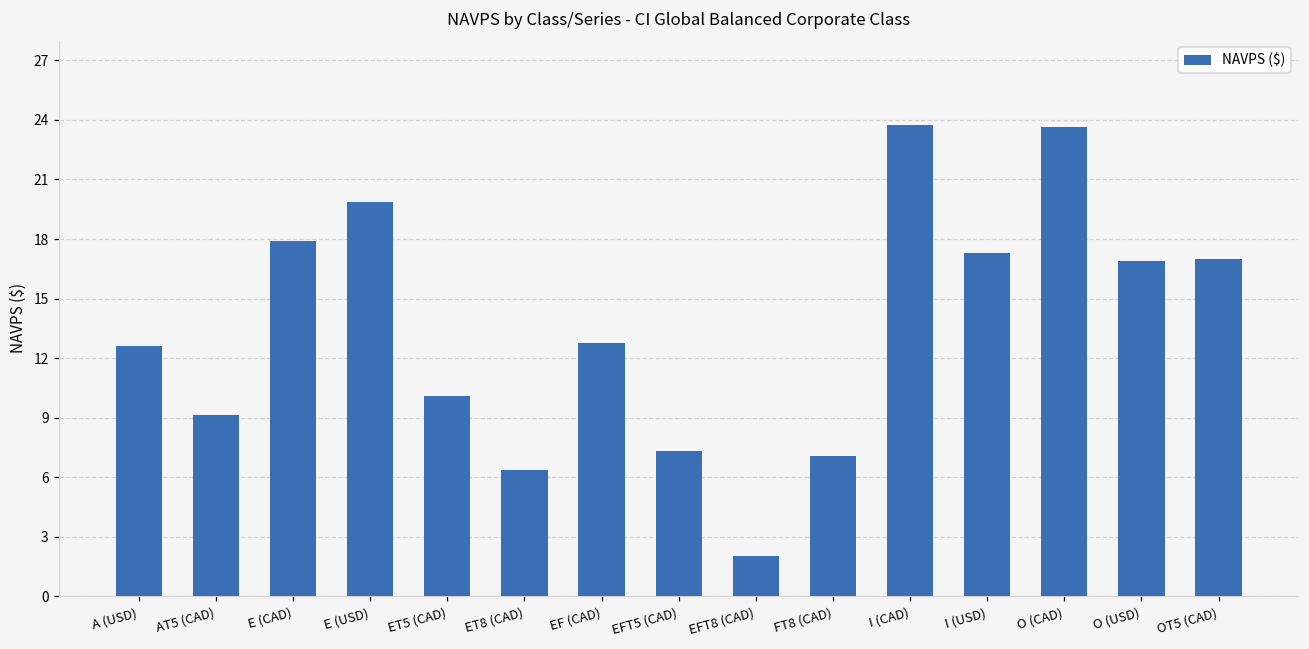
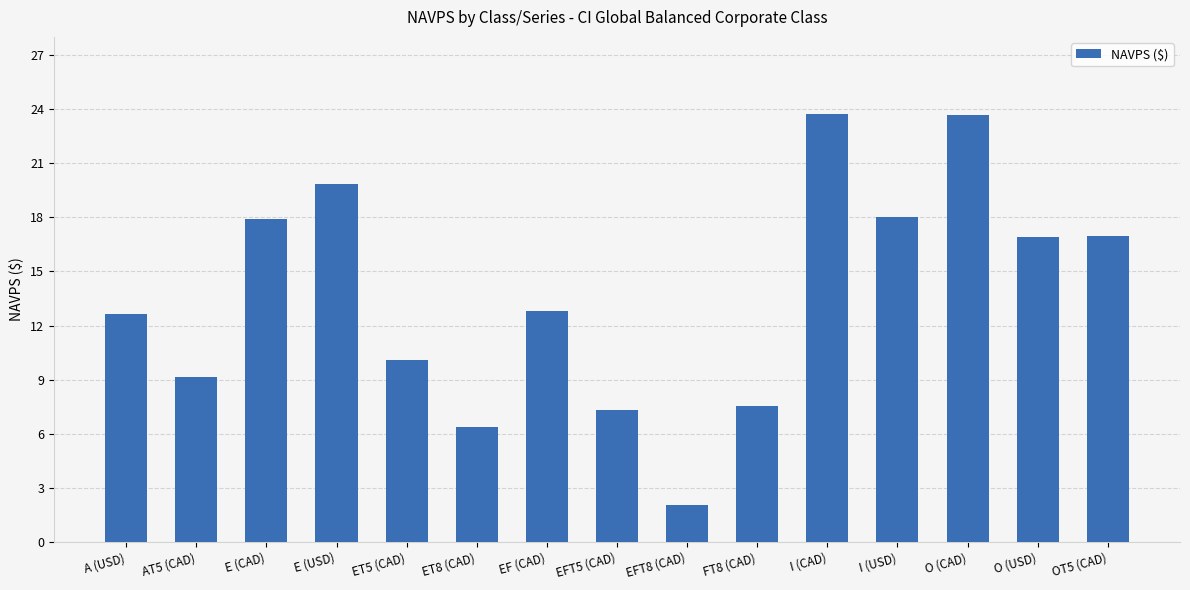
FT8 (CAD): 7.1 -> 7.5
I (USD): 17.3 -> 18.0
